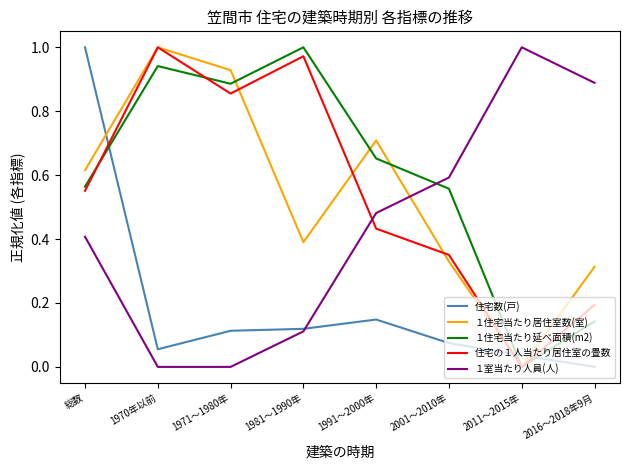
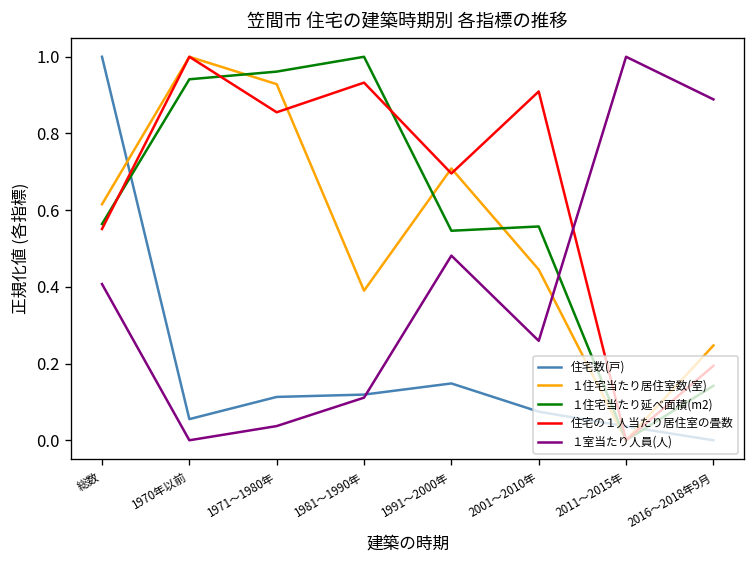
１住宅当たり延べ面積(m2), 1971～1980年: 0.89 -> 0.96
１室当たり人員(人), 1971～1980年: 0.00 -> 0.04
住宅の１人当たり居住室の畳数, 1981～1990年: 0.97 -> 0.93
１住宅当たり延べ面積(m2), 1991～2000年: 0.65 -> 0.55
住宅の１人当たり居住室の畳数, 1991～2000年: 0.43 -> 0.70
１住宅当たり居住室数(室), 2001～2010年: 0.33 -> 0.45
住宅の１人当たり居住室の畳数, 2001～2010年: 0.35 -> 0.91
１室当たり人員(人), 2001～2010年: 0.59 -> 0.26
１住宅当たり居住室数(室), 2016～2018年9月: 0.31 -> 0.25
